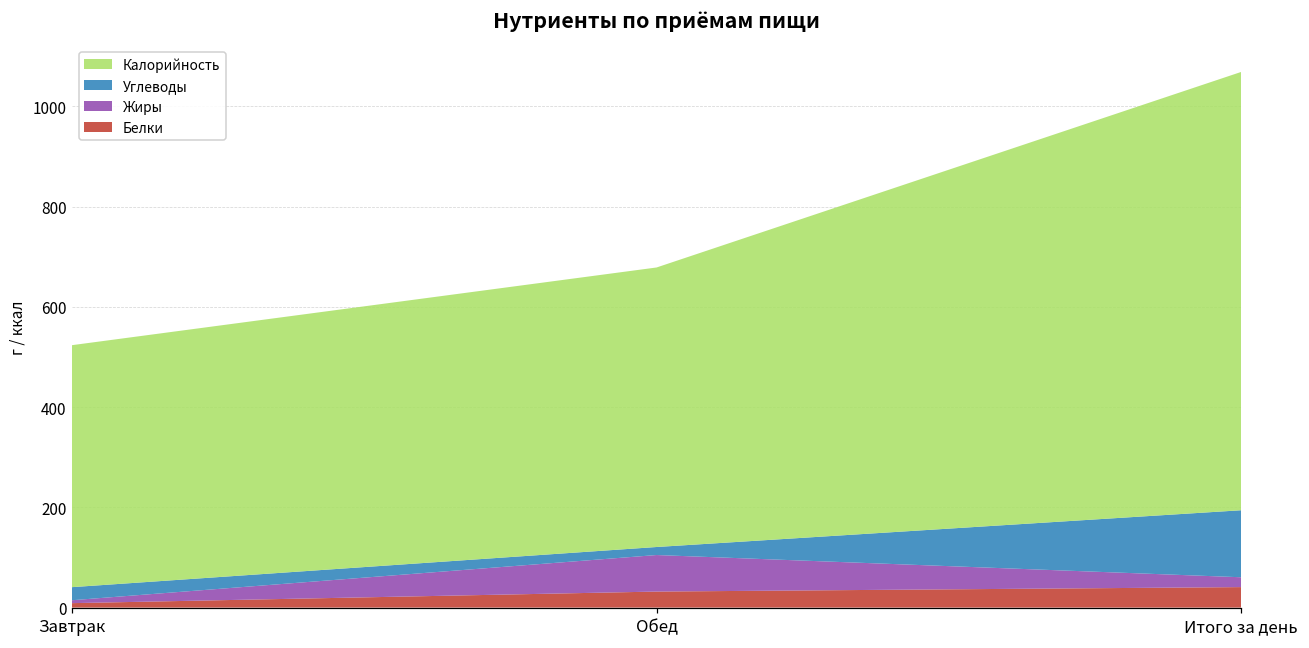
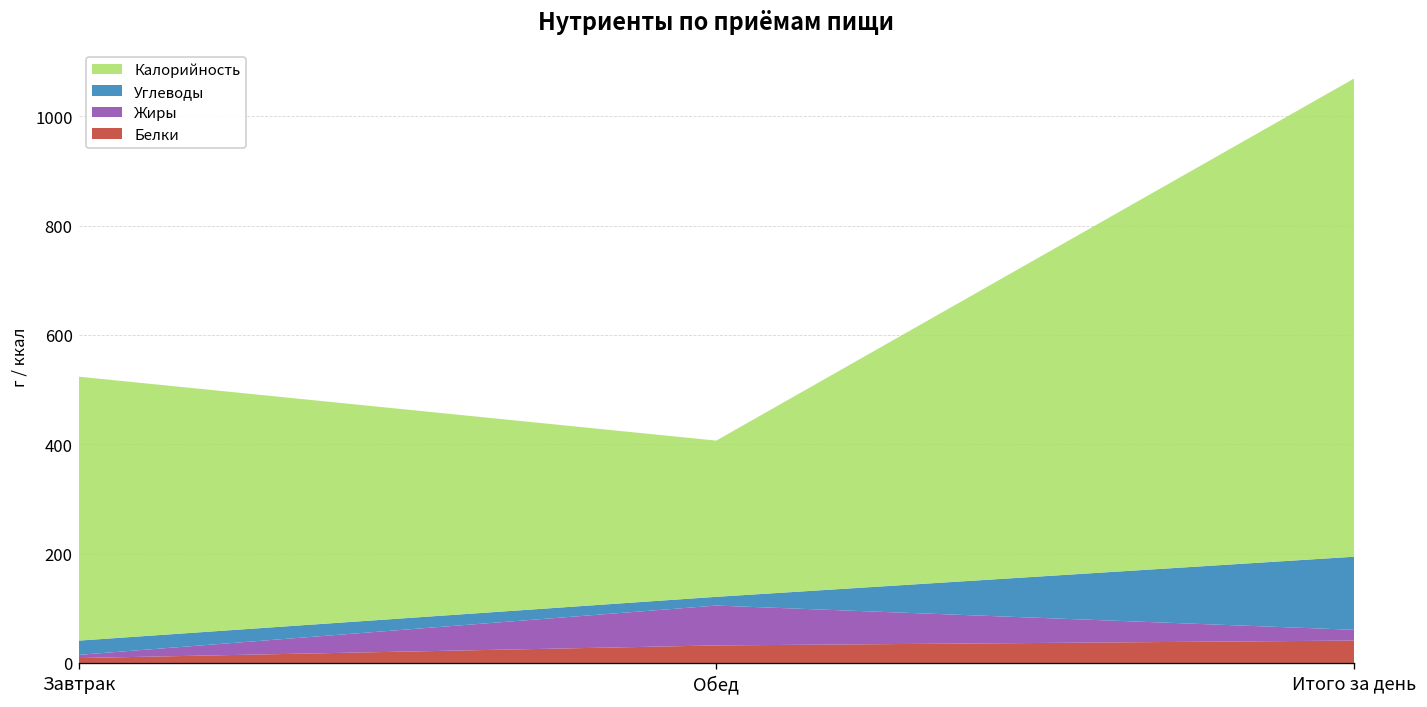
Калорийность, Обед: 560 -> 290
